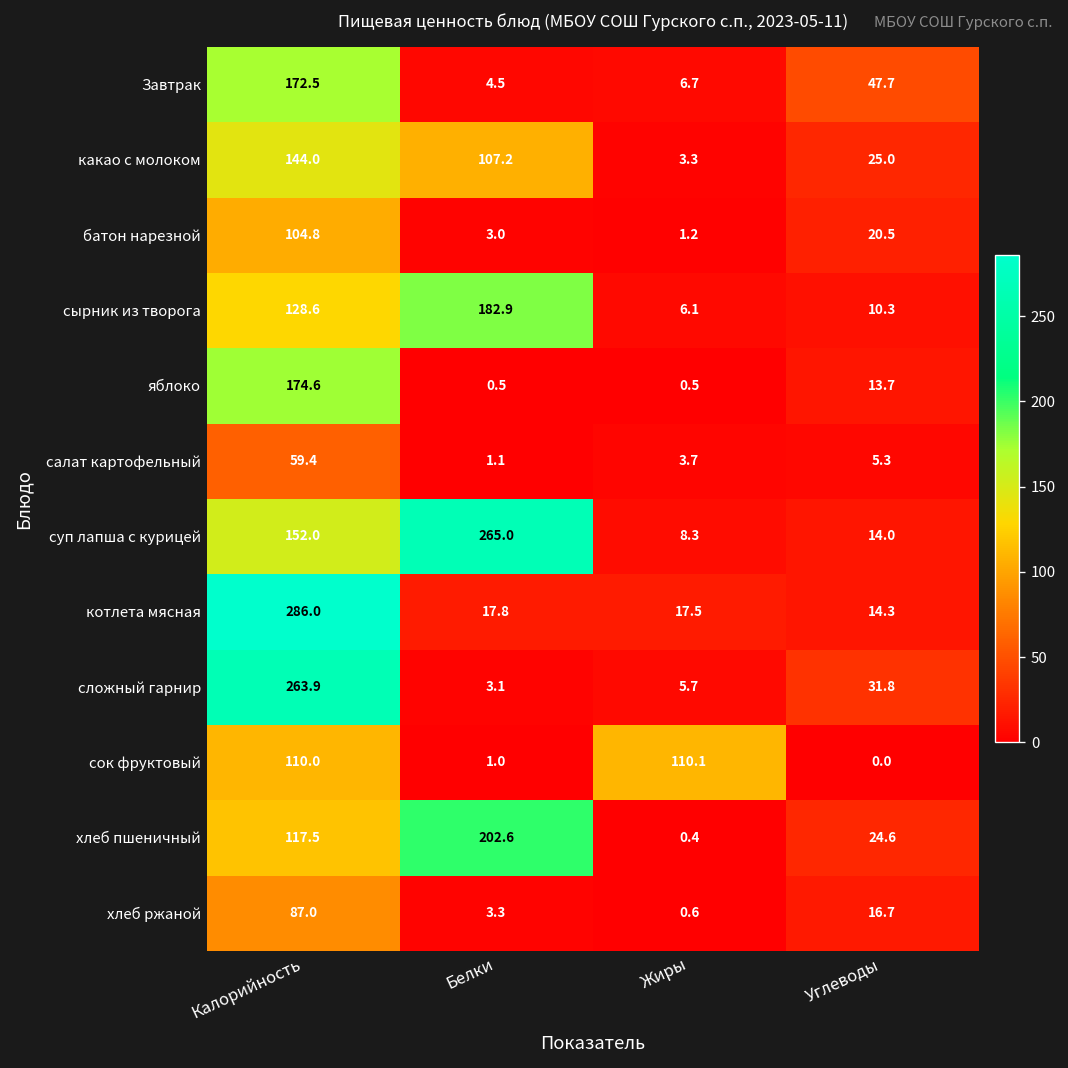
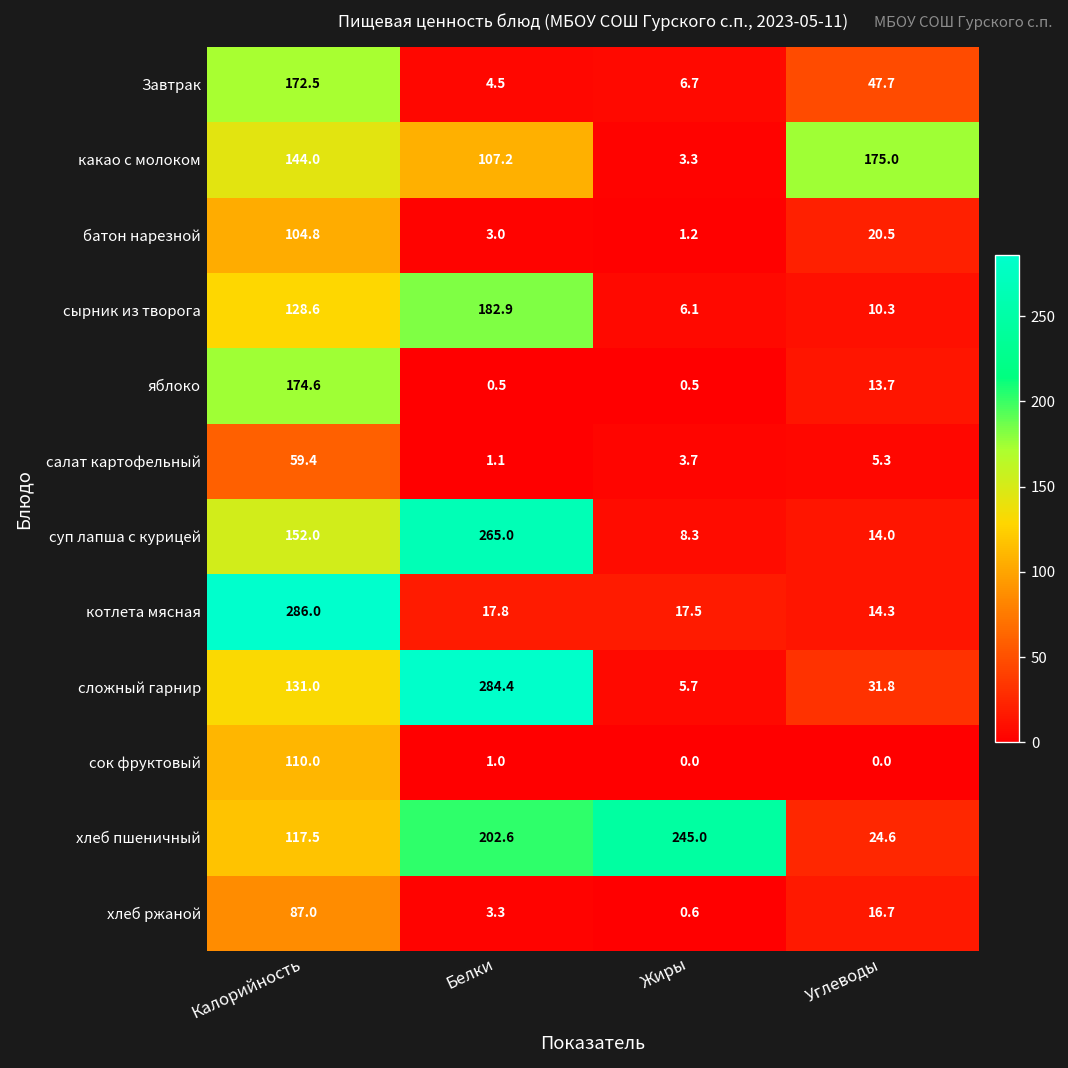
какао с молоком, Углеводы: 25.0 -> 175.0
сложный гарнир, Калорийность: 263.9 -> 131.0
сложный гарнир, Белки: 3.1 -> 284.4
сок фруктовый, Жиры: 110.1 -> 0.0
хлеб пшеничный, Жиры: 0.4 -> 245.0
